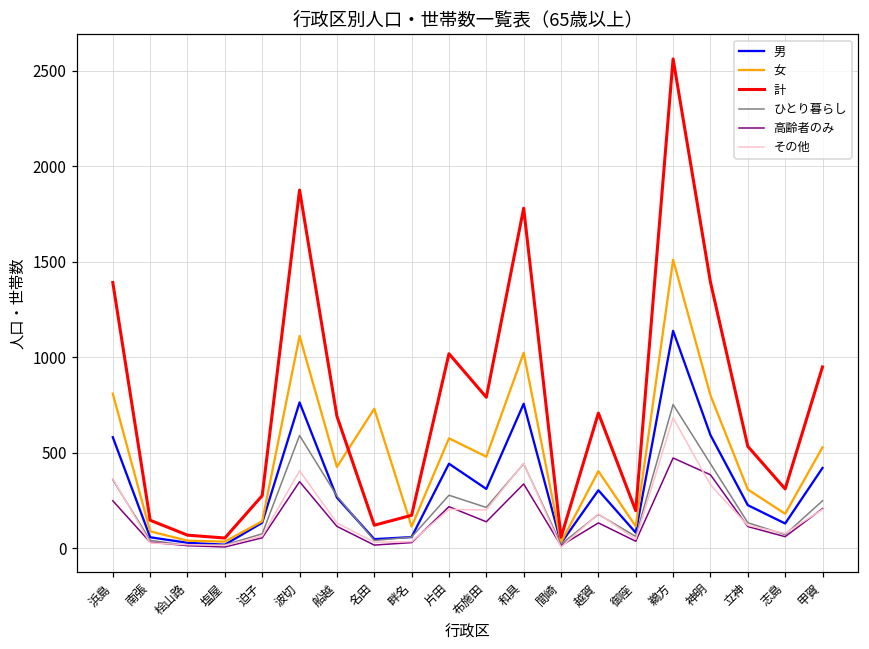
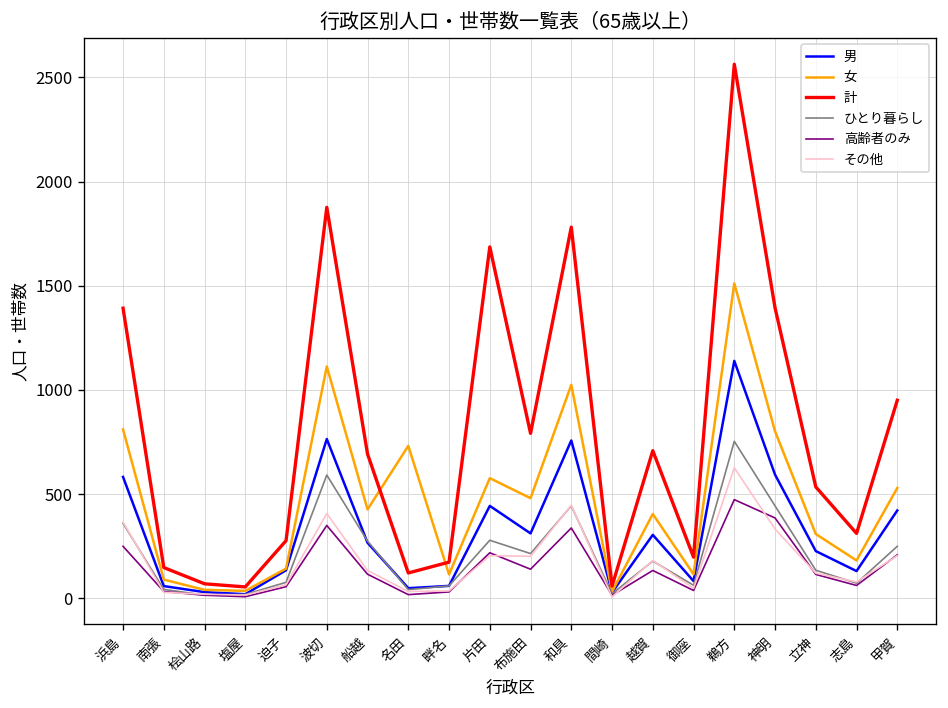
計, 片田: 1020 -> 1690
その他, 鵜方: 680 -> 630
